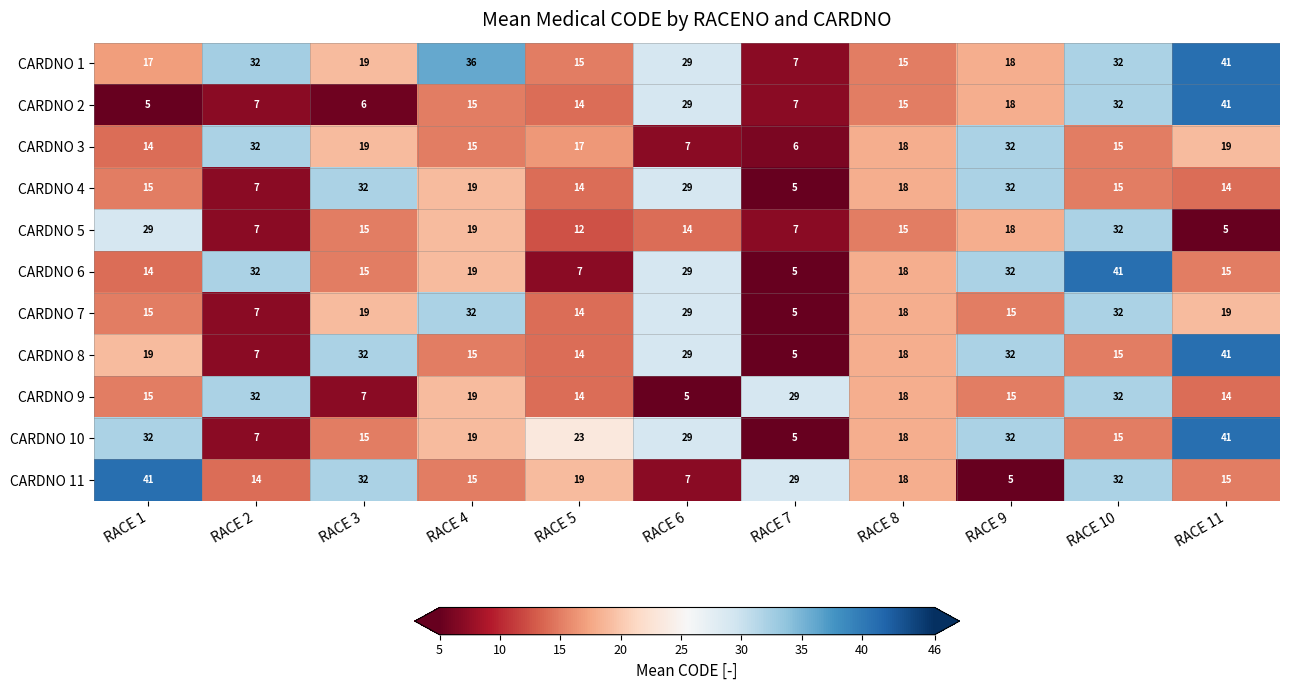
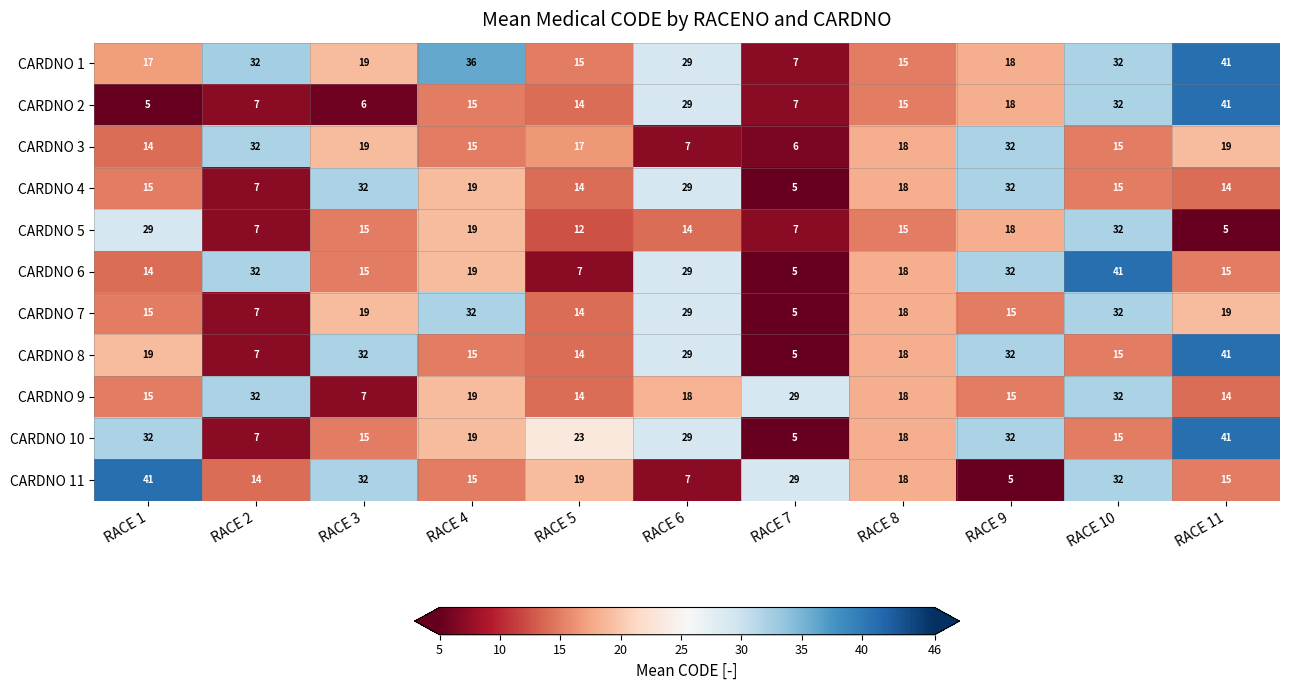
CARDNO 9, RACE 6: 5 -> 18
